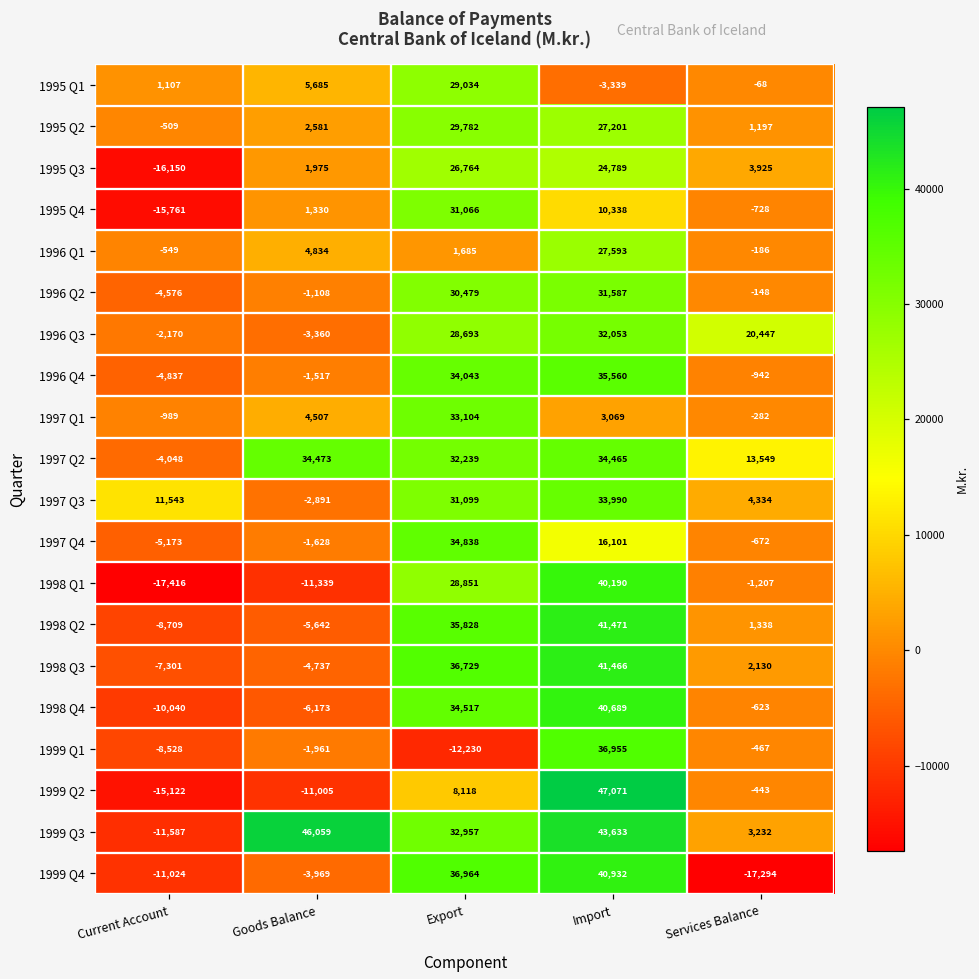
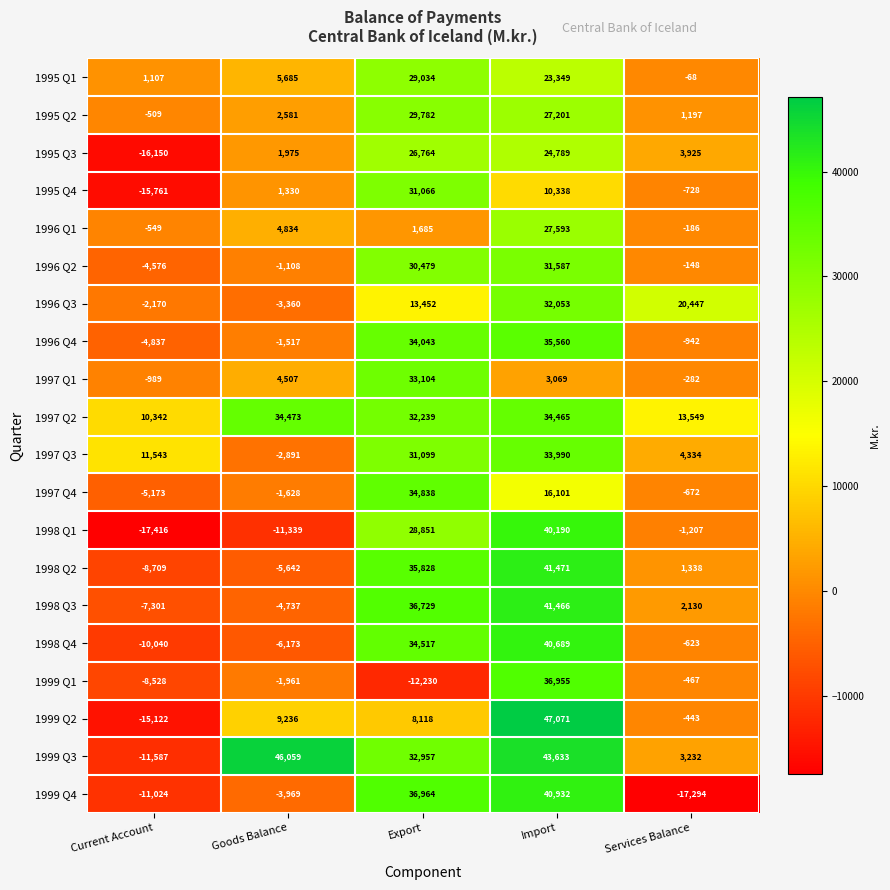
1995 Q1, Import: -3,339 -> 23,349
1996 Q3, Export: 28,693 -> 13,452
1997 Q2, Current Account: -4,048 -> 10,342
1999 Q2, Goods Balance: -11,005 -> 9,236
